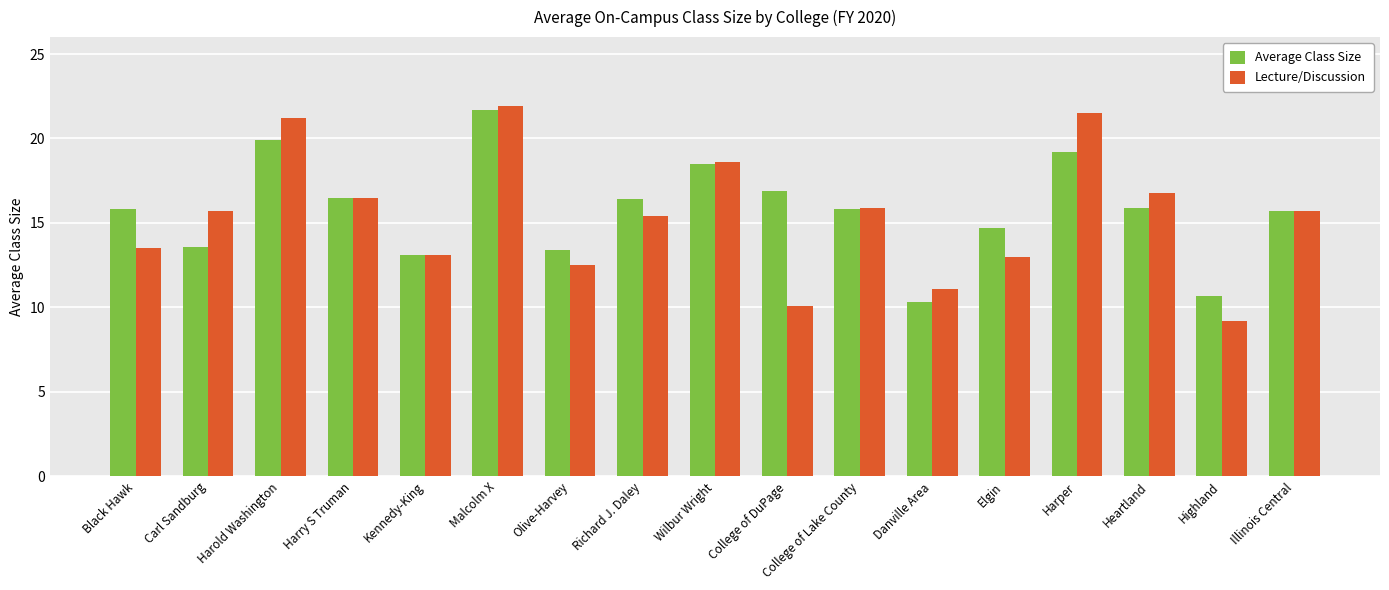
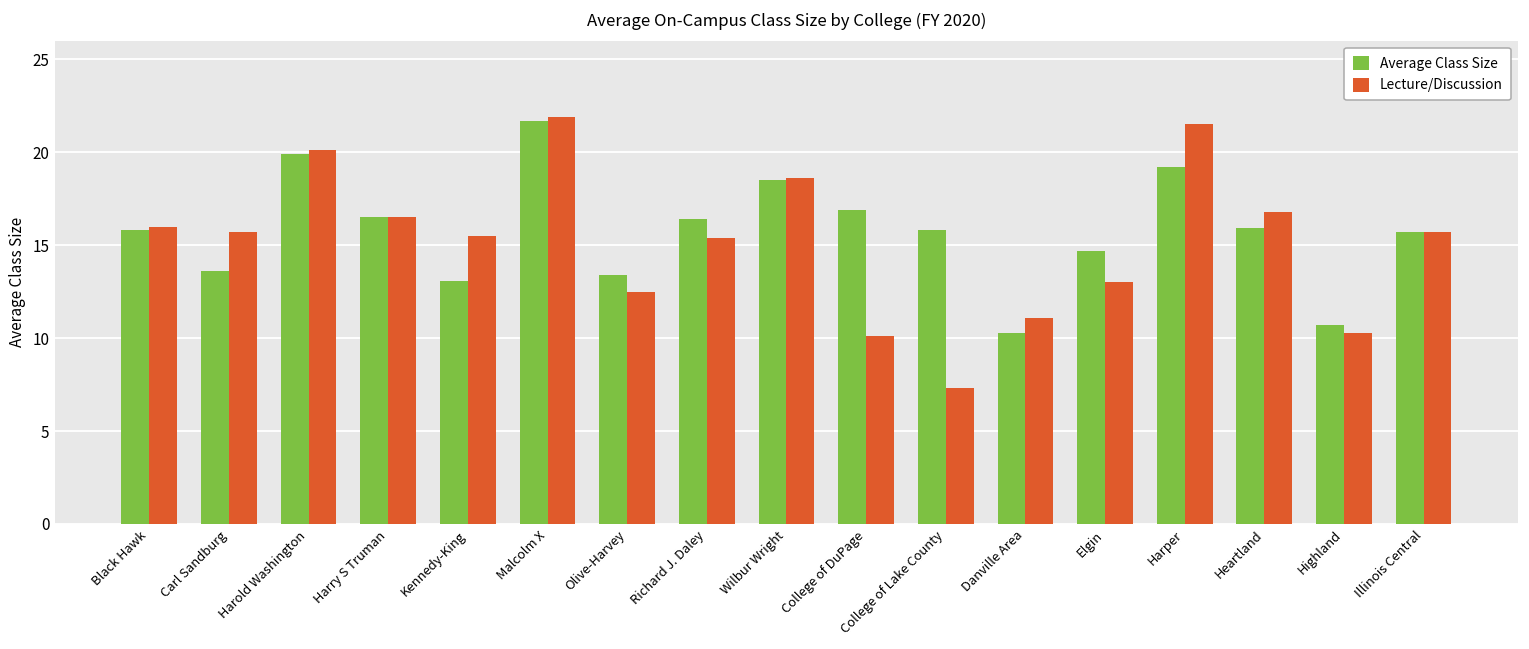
Lecture/Discussion, Black Hawk: 13.5 -> 16.0
Lecture/Discussion, Harold Washington: 21.2 -> 20.1
Lecture/Discussion, Kennedy-King: 13.1 -> 15.5
Lecture/Discussion, College of Lake County: 15.9 -> 7.3
Lecture/Discussion, Highland: 9.2 -> 10.3
